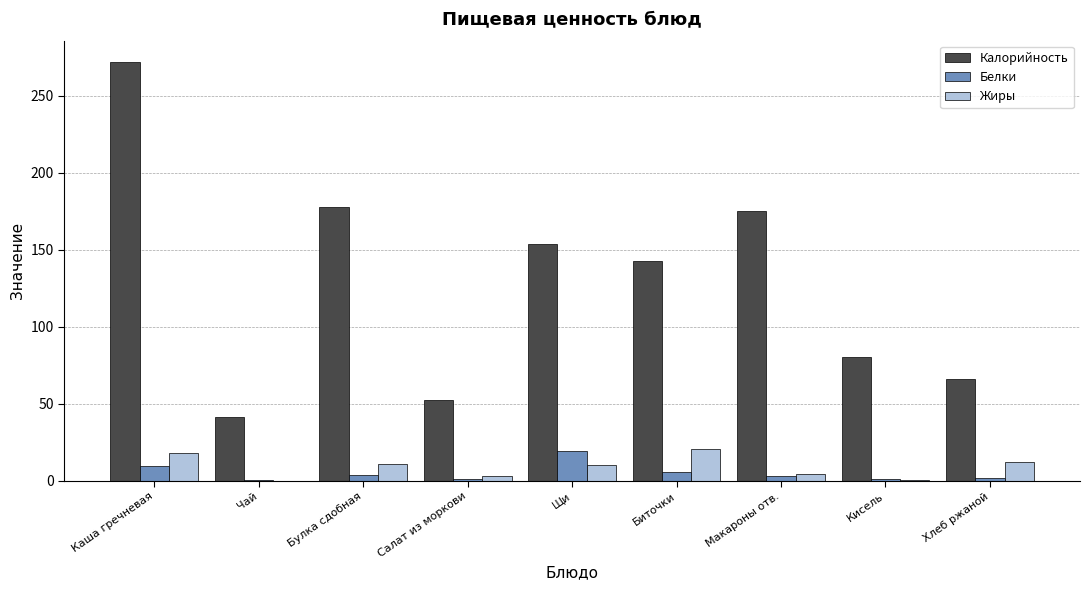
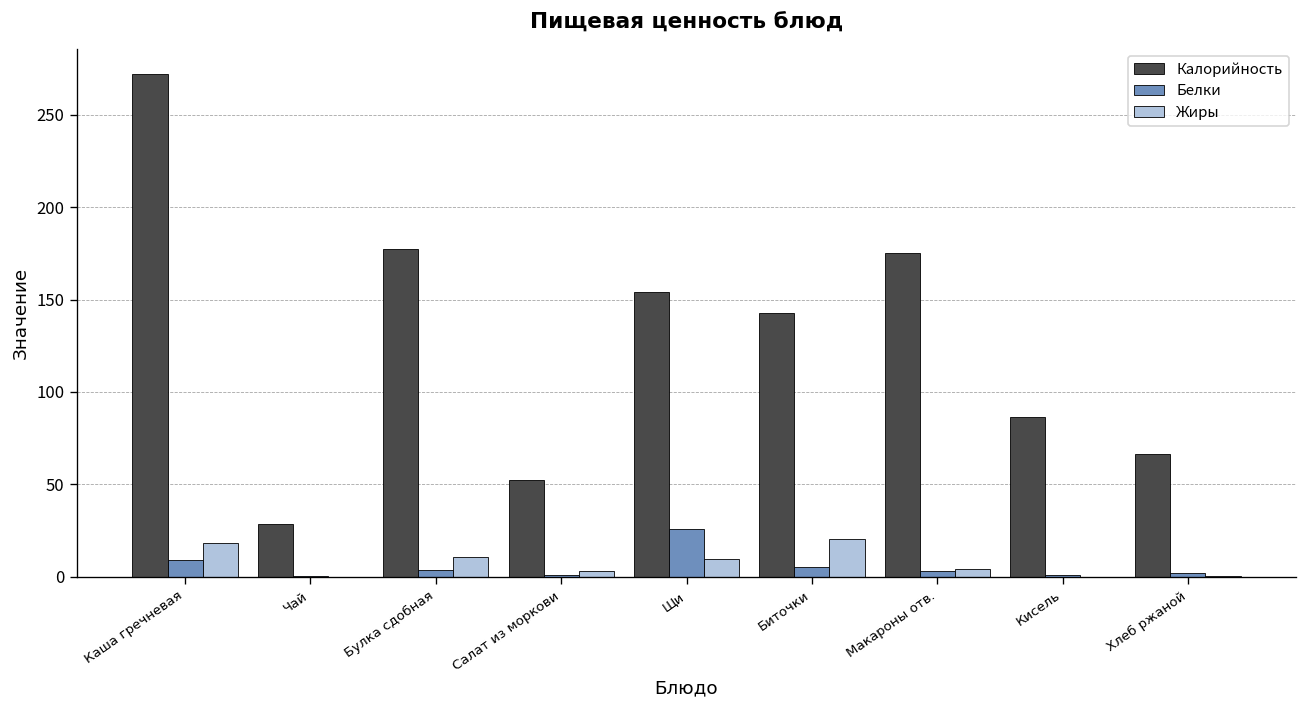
Калорийность, Чай: 42 -> 29
Белки, Щи: 19 -> 26
Калорийность, Кисель: 80 -> 87
Жиры, Хлеб ржаной: 12 -> 0
